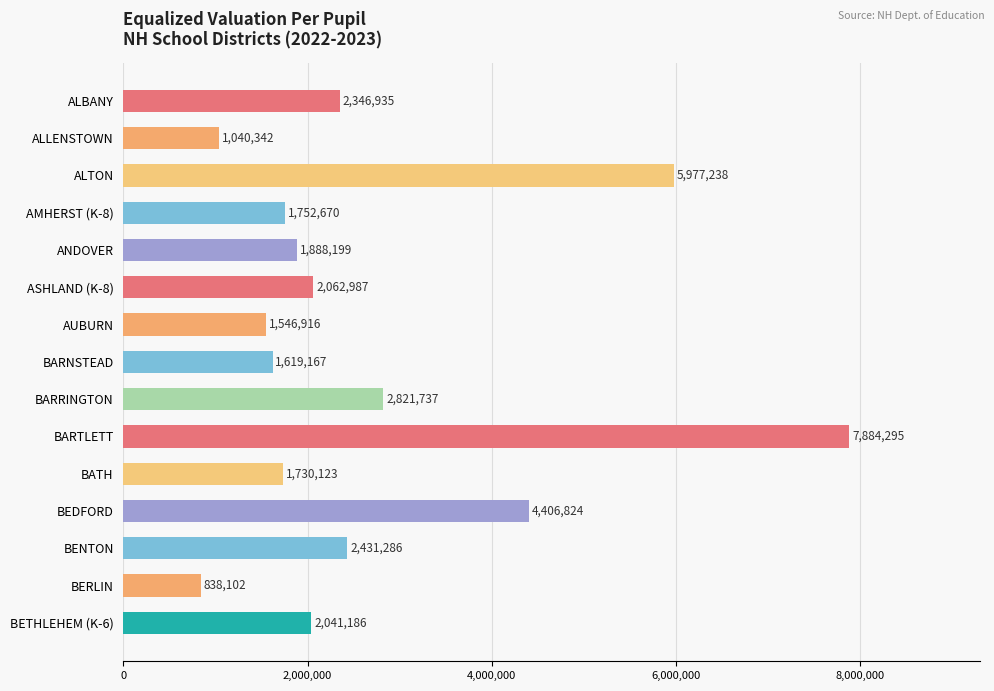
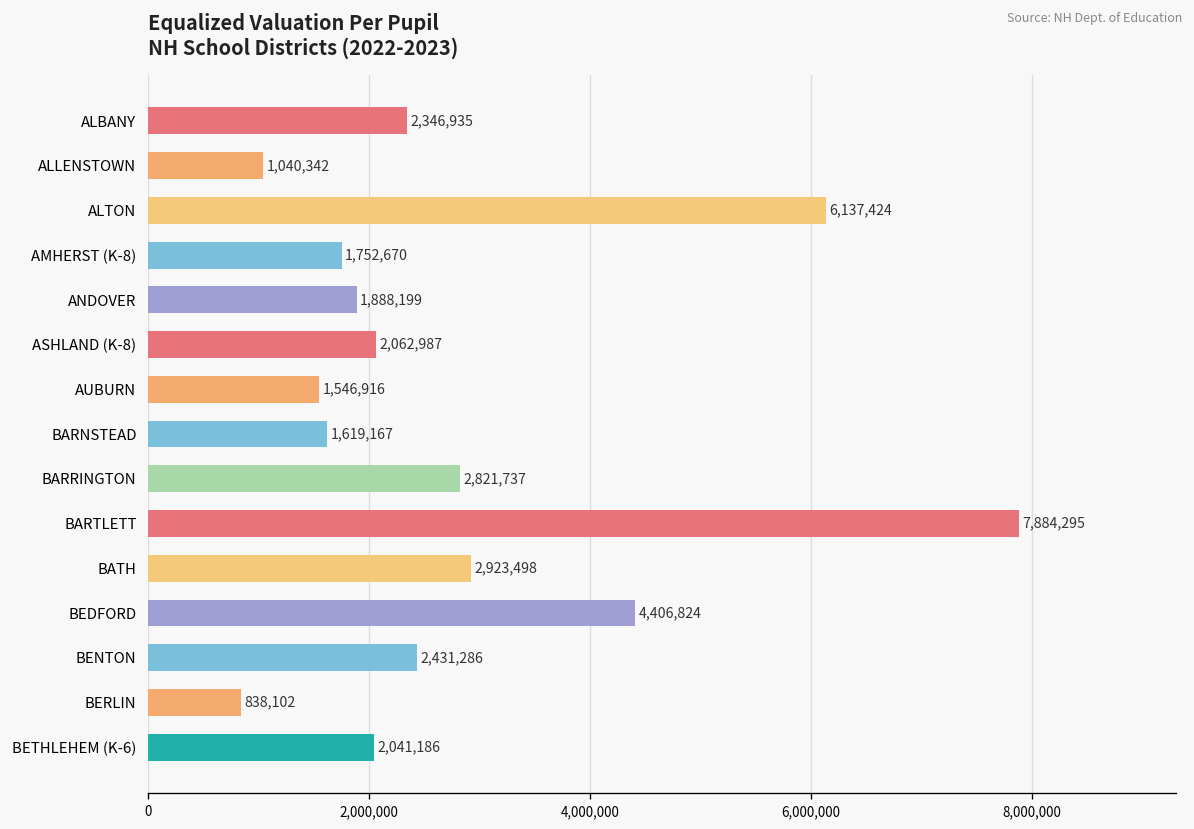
ALTON: 5,977,238 -> 6,137,424
BATH: 1,730,123 -> 2,923,498
